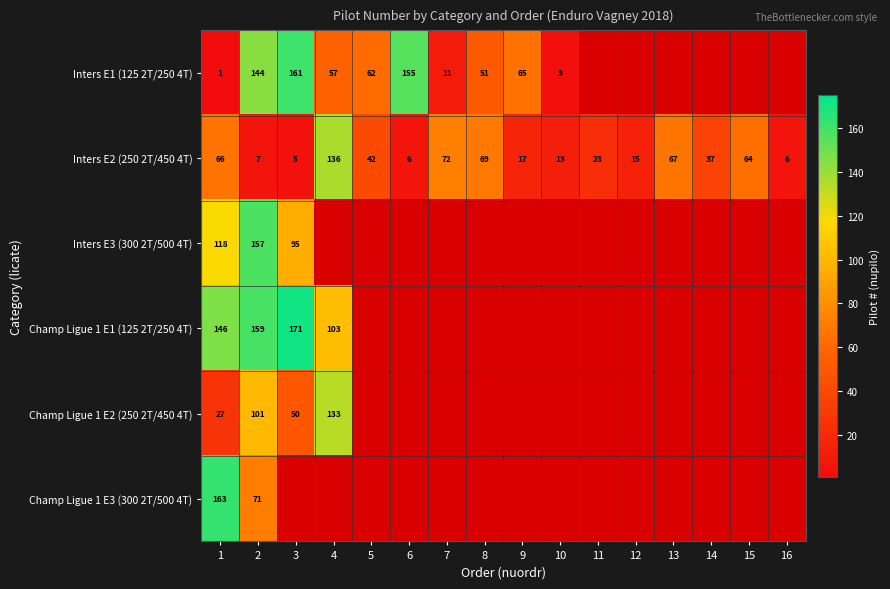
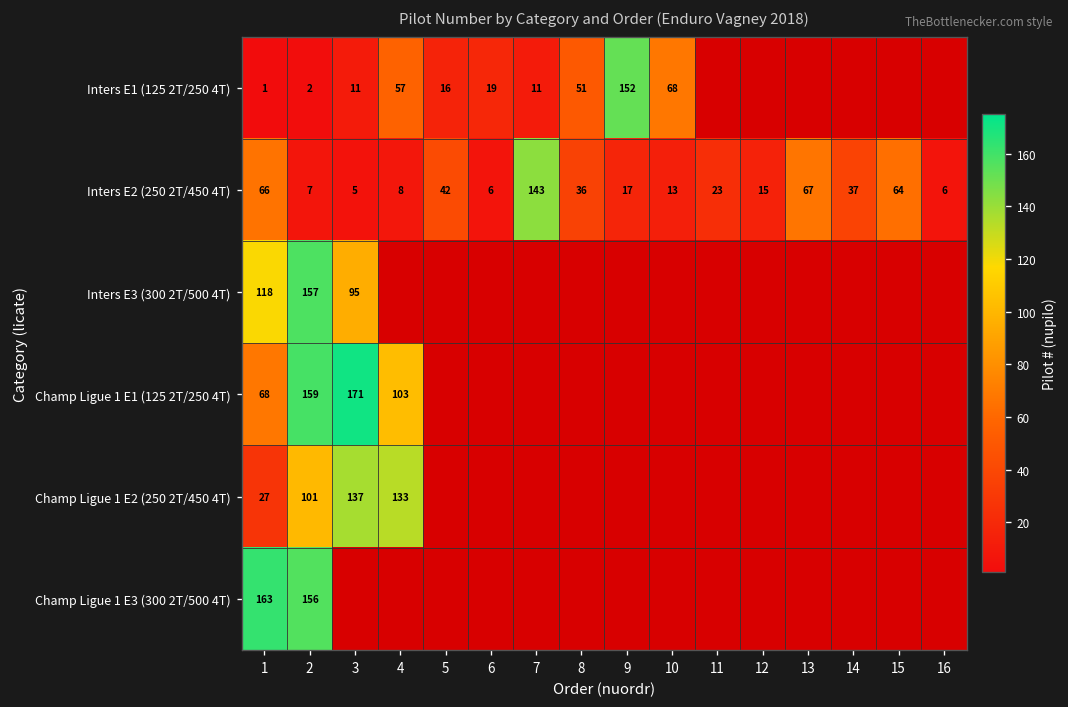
Inters E1 (125 2T/250 4T), 2: 144 -> 2
Inters E1 (125 2T/250 4T), 3: 161 -> 11
Inters E1 (125 2T/250 4T), 5: 62 -> 16
Inters E1 (125 2T/250 4T), 6: 155 -> 19
Inters E1 (125 2T/250 4T), 9: 65 -> 152
Inters E1 (125 2T/250 4T), 10: 3 -> 68
Inters E2 (250 2T/450 4T), 4: 136 -> 8
Inters E2 (250 2T/450 4T), 7: 72 -> 143
Inters E2 (250 2T/450 4T), 8: 69 -> 36
Champ Ligue 1 E1 (125 2T/250 4T), 1: 146 -> 68
Champ Ligue 1 E2 (250 2T/450 4T), 3: 50 -> 137
Champ Ligue 1 E3 (300 2T/500 4T), 2: 71 -> 156
